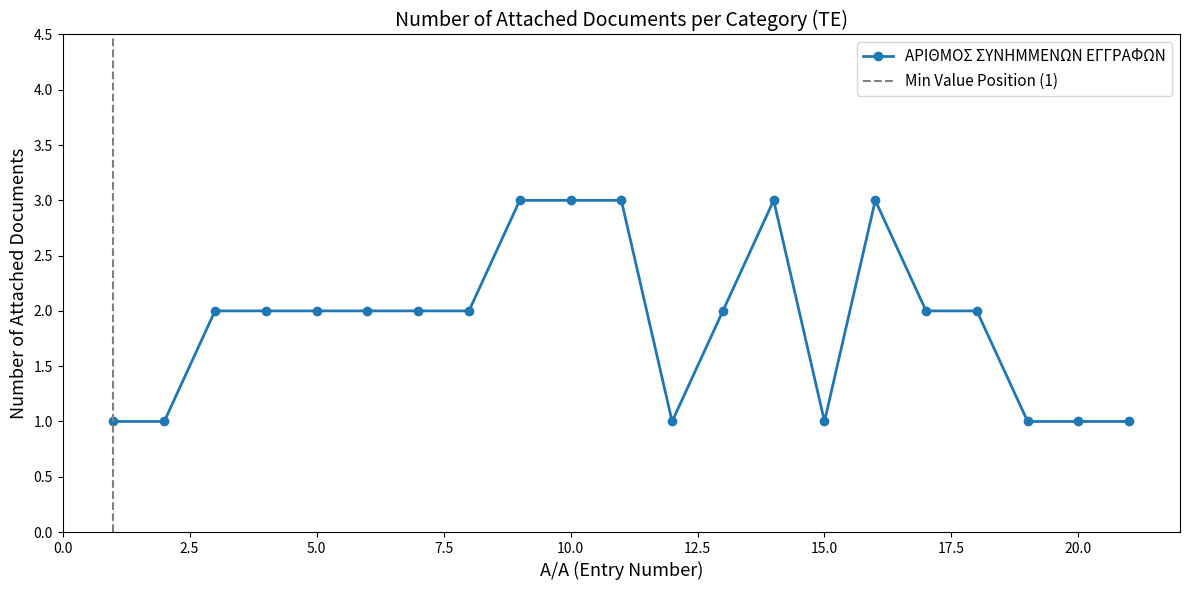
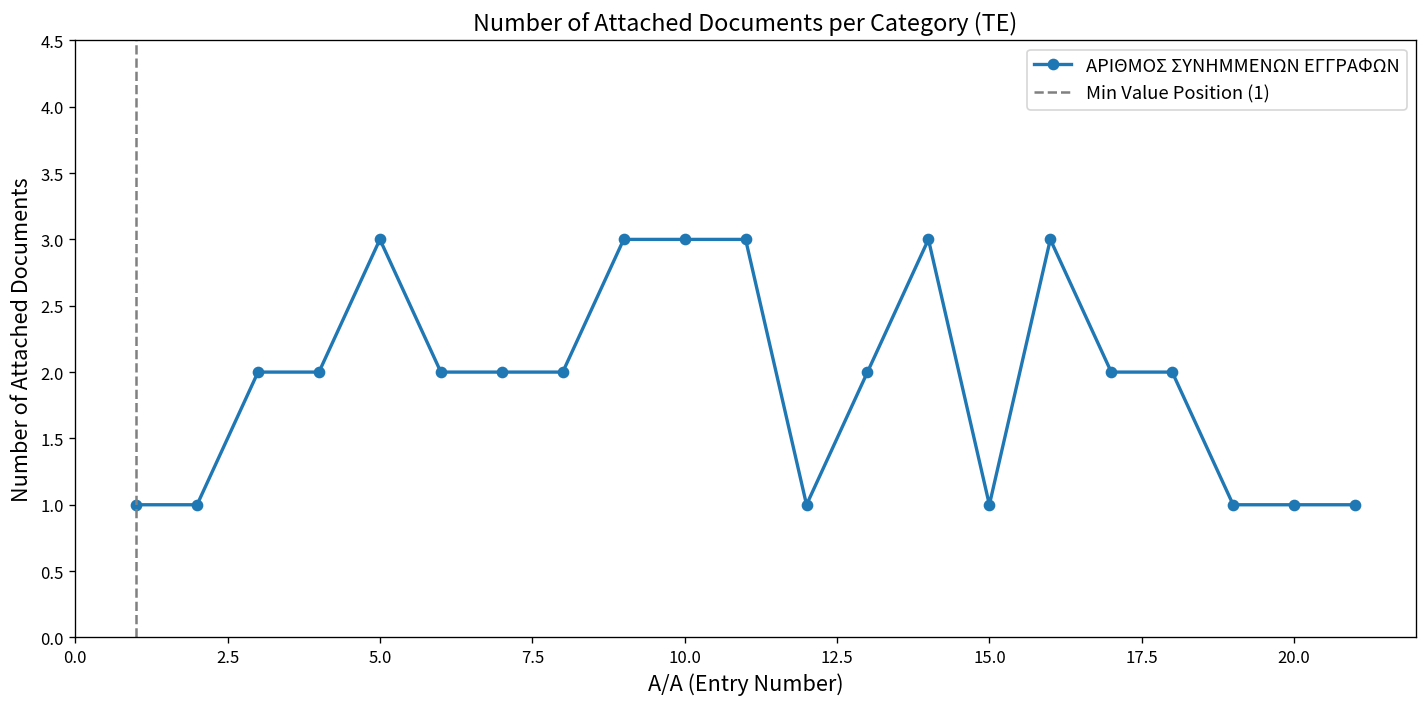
5.0: 2 -> 3
